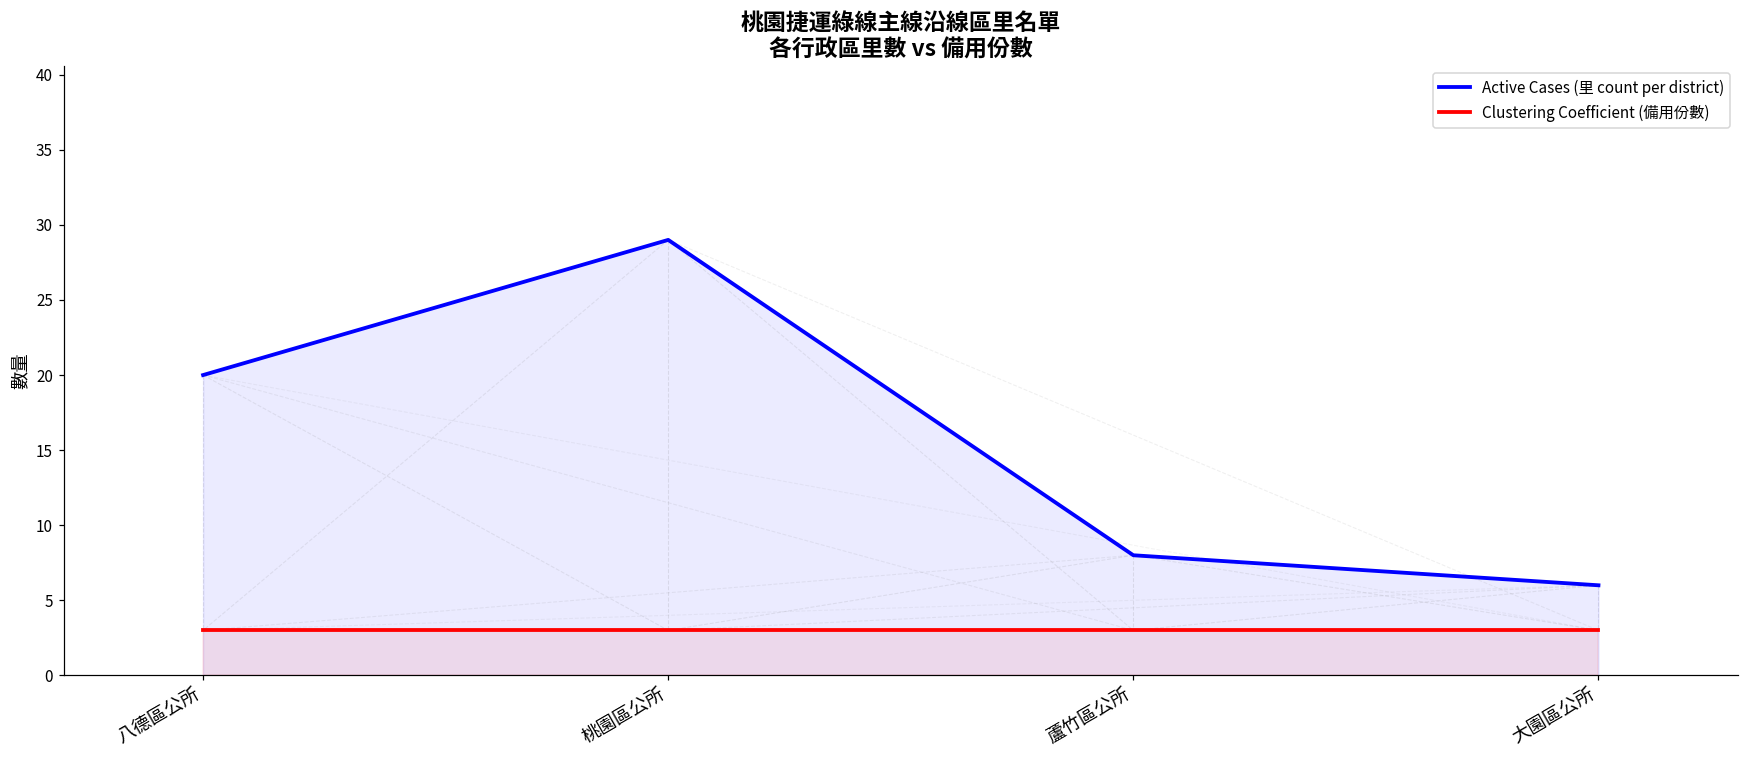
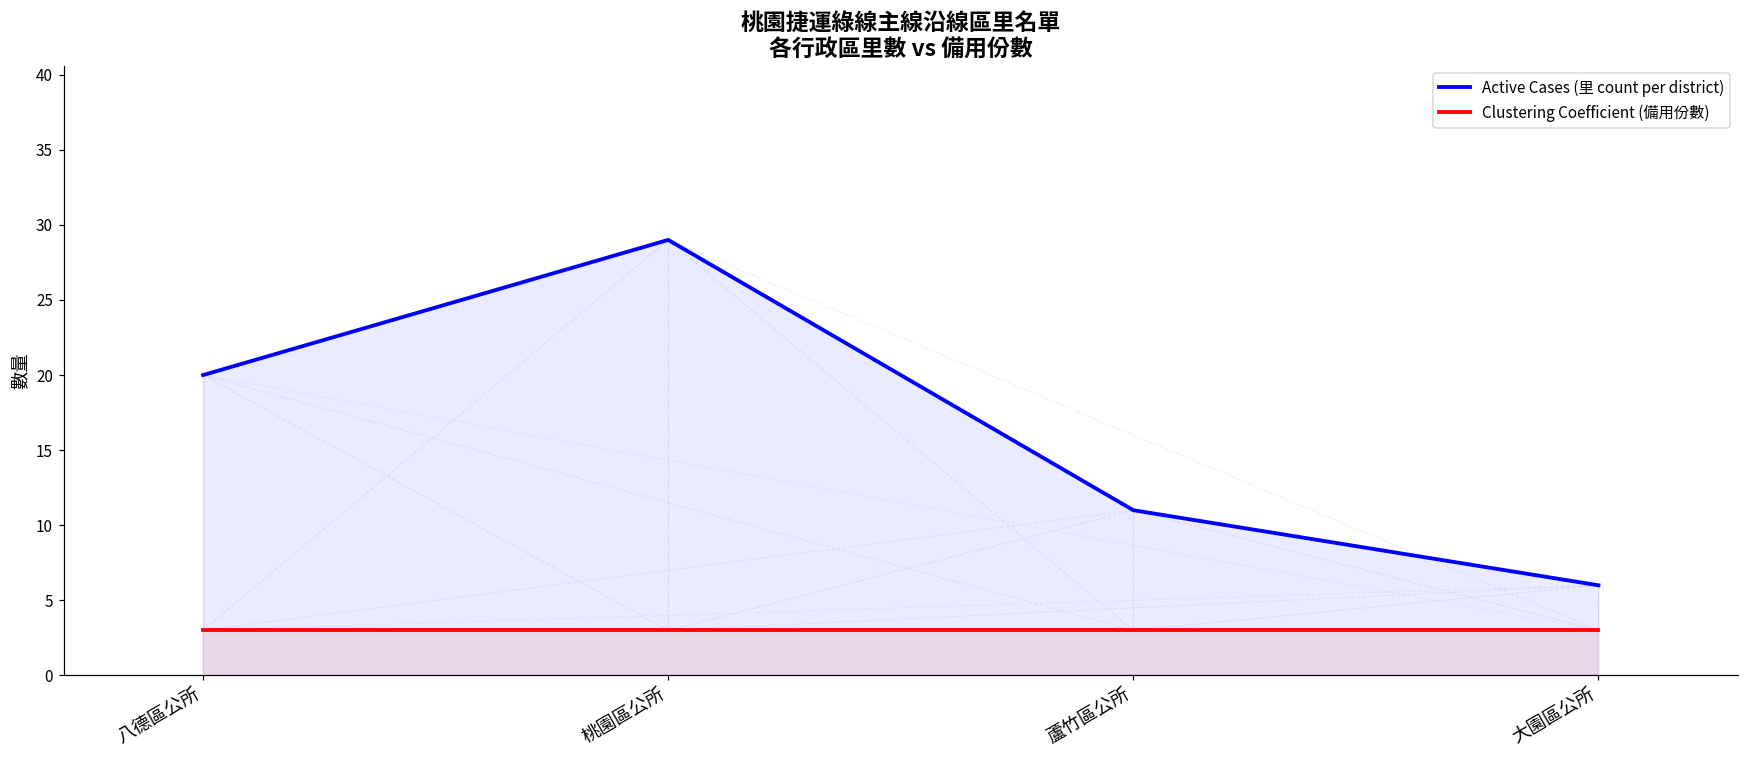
Active Cases (里 count per district), 蘆竹區公所: 8 -> 11
